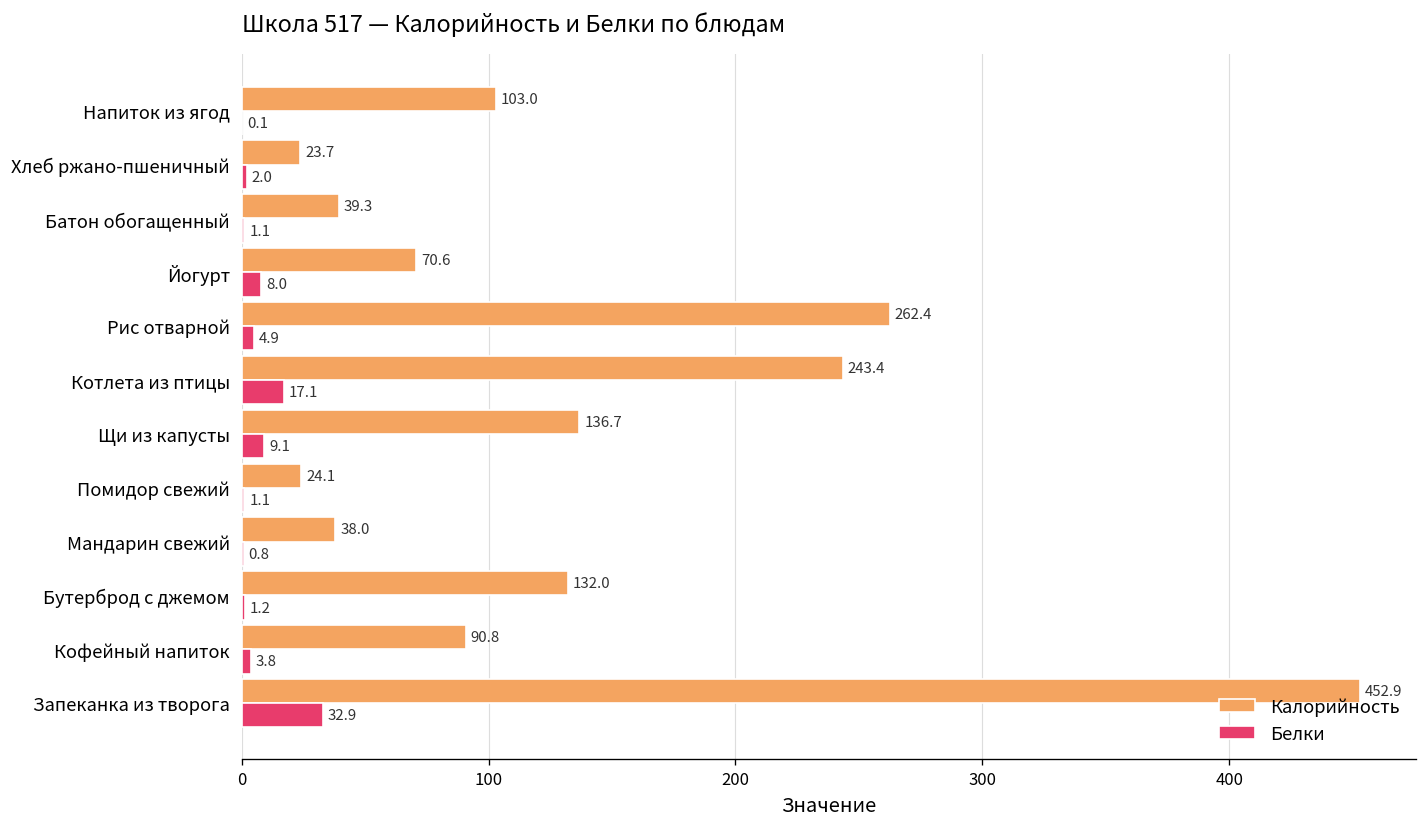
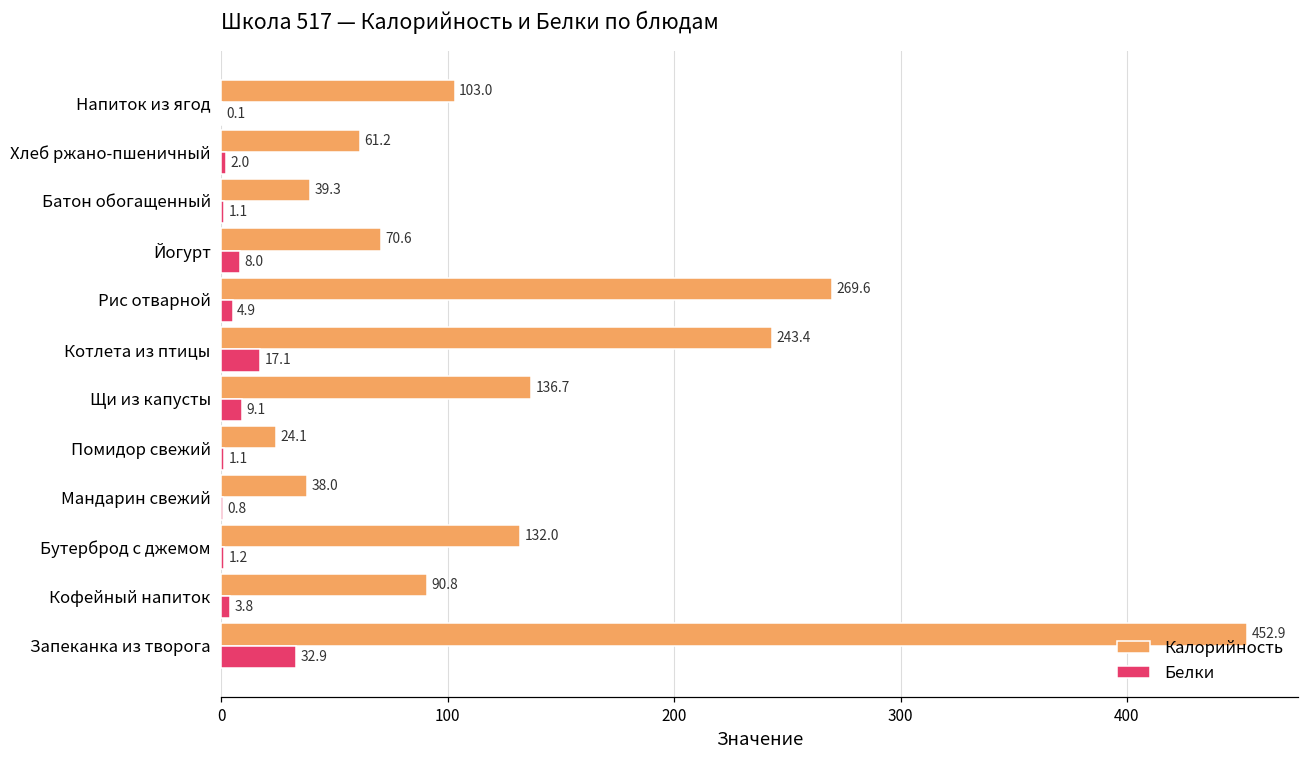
Калорийность, Хлеб ржано-пшеничный: 23.7 -> 61.2
Калорийность, Рис отварной: 262.4 -> 269.6
